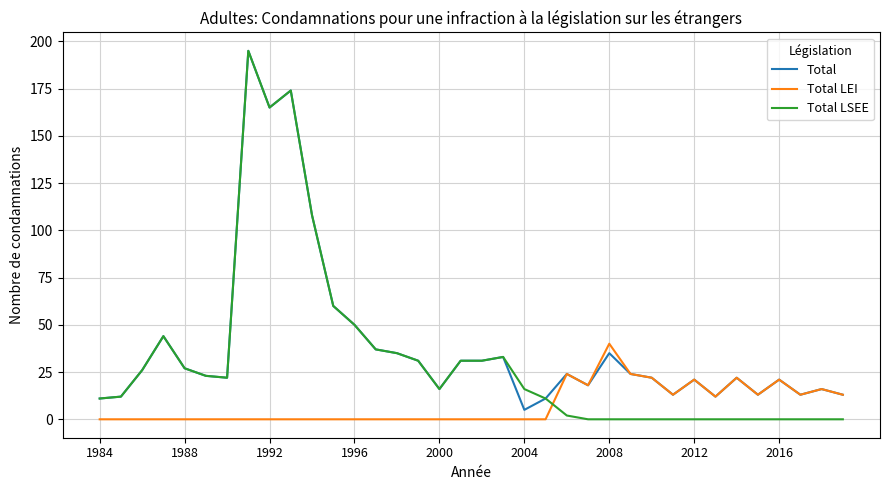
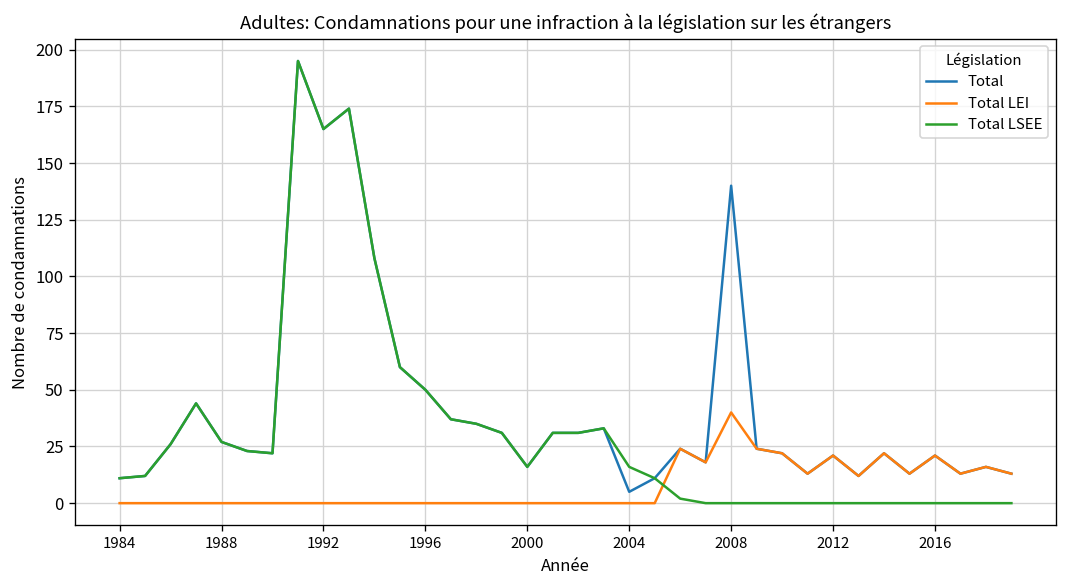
Total, 2008: 35 -> 140
